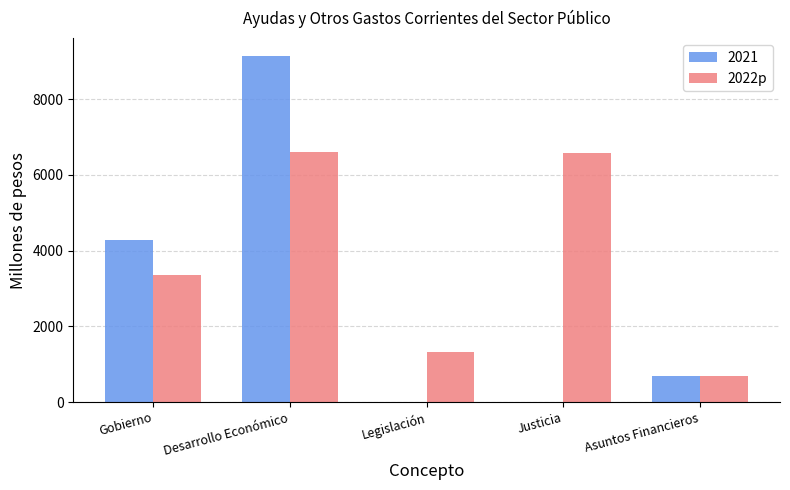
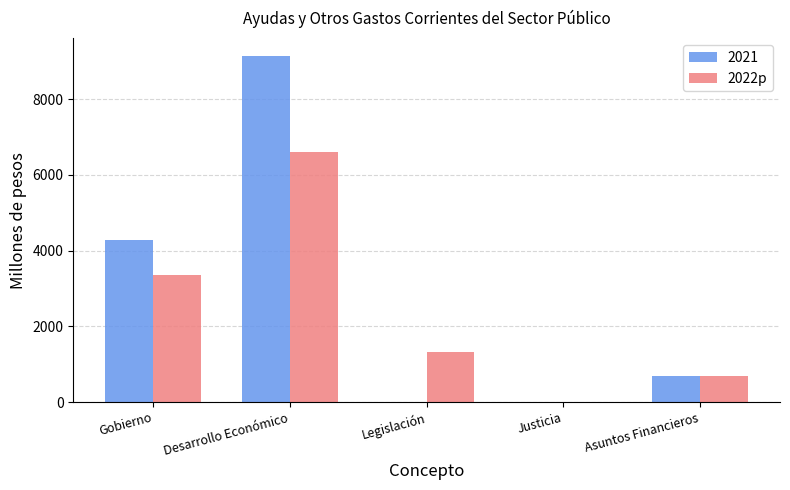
2022p, Justicia: 6600 -> 0
